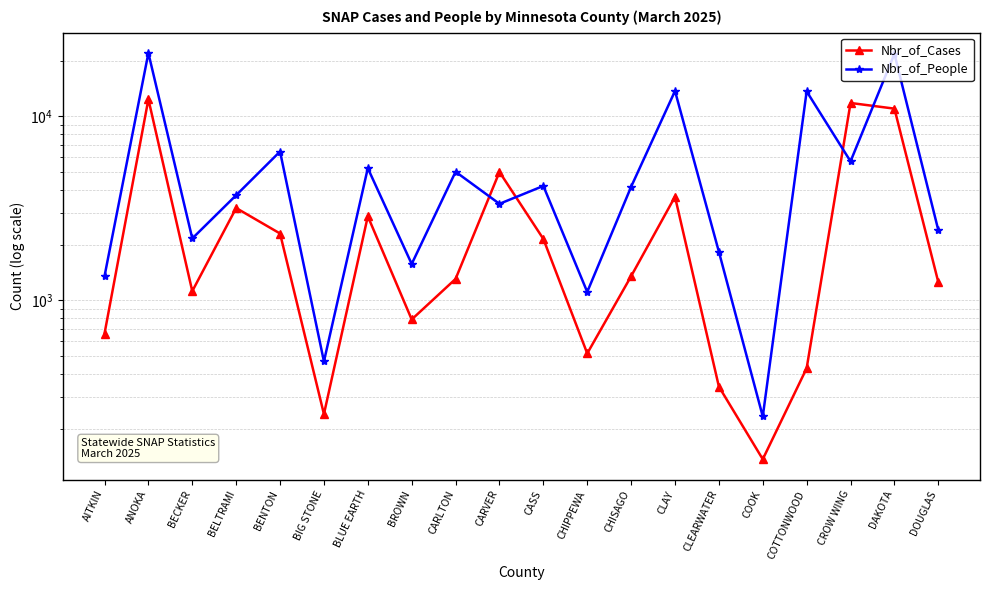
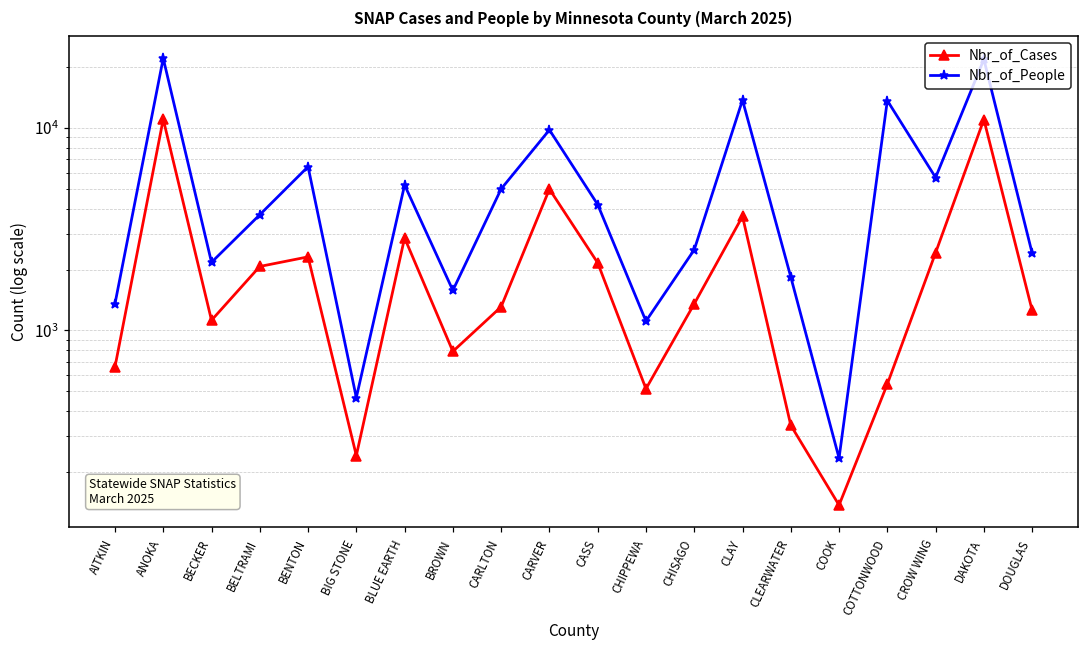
Nbr_of_Cases, ANOKA: 12000 -> 11000
Nbr_of_Cases, BELTRAMI: 3200 -> 2100
Nbr_of_People, CARVER: 3400 -> 10000
Nbr_of_People, CHISAGO: 4100 -> 2500
Nbr_of_Cases, COTTONWOOD: 430 -> 540
Nbr_of_Cases, CROW WING: 12000 -> 2400
